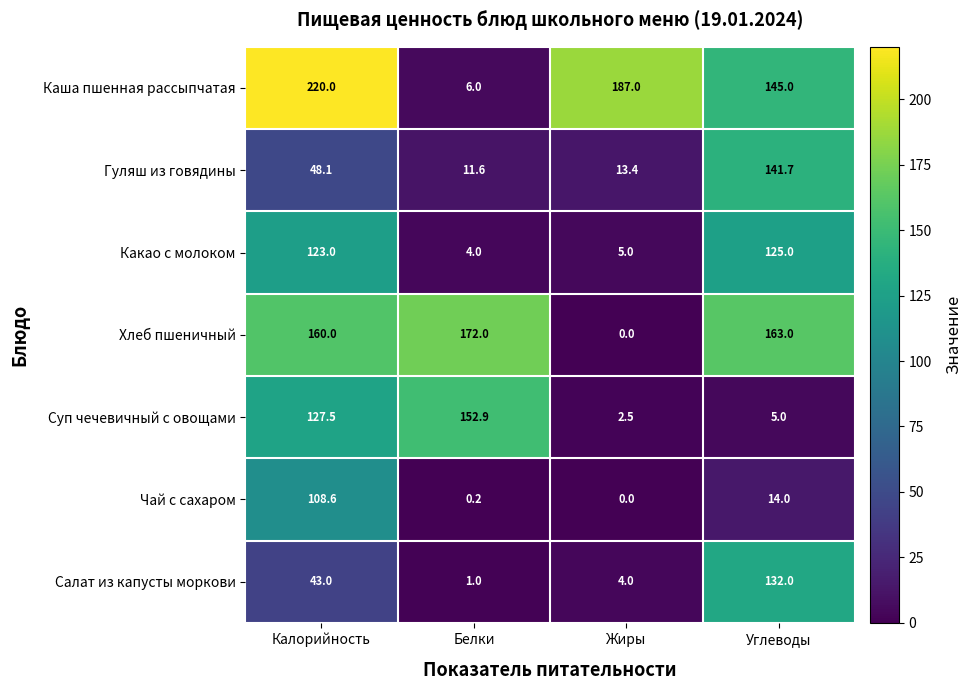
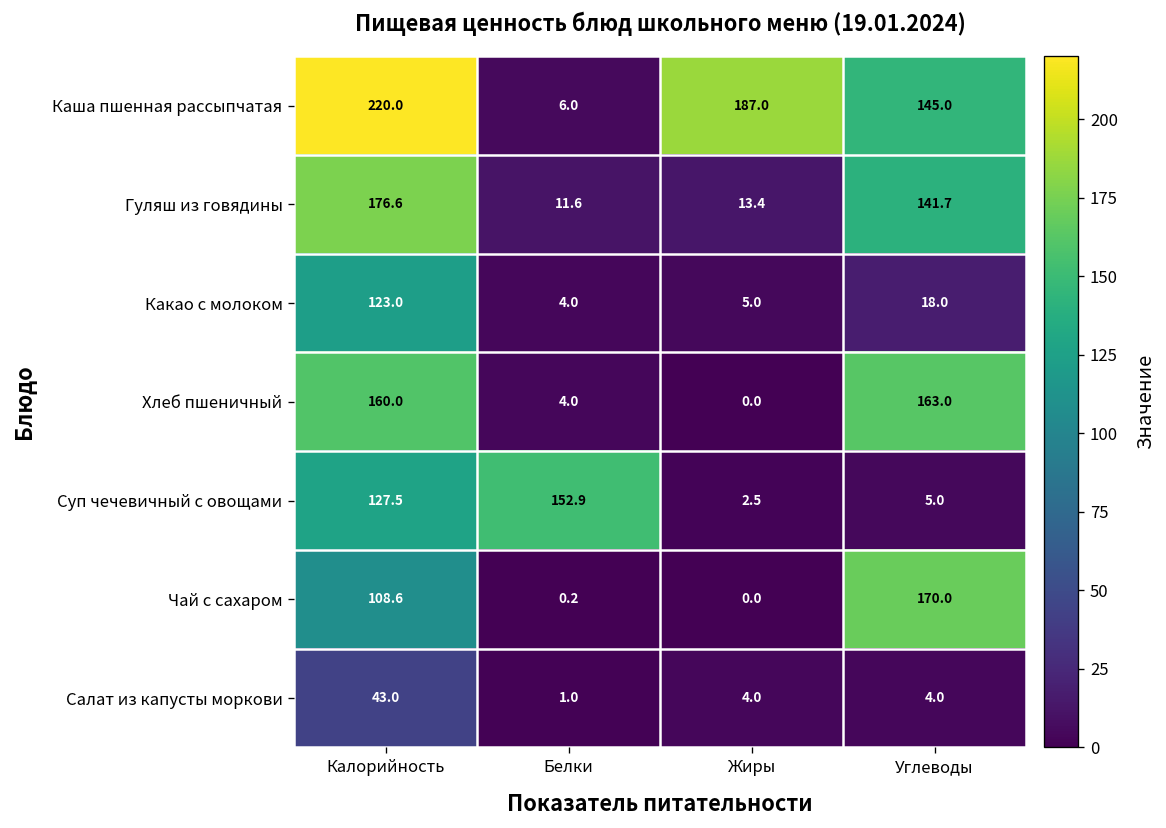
Гуляш из говядины, Калорийность: 48.1 -> 176.6
Какао с молоком, Углеводы: 125.0 -> 18.0
Хлеб пшеничный, Белки: 172.0 -> 4.0
Чай с сахаром, Углеводы: 14.0 -> 170.0
Салат из капусты моркови, Углеводы: 132.0 -> 4.0
